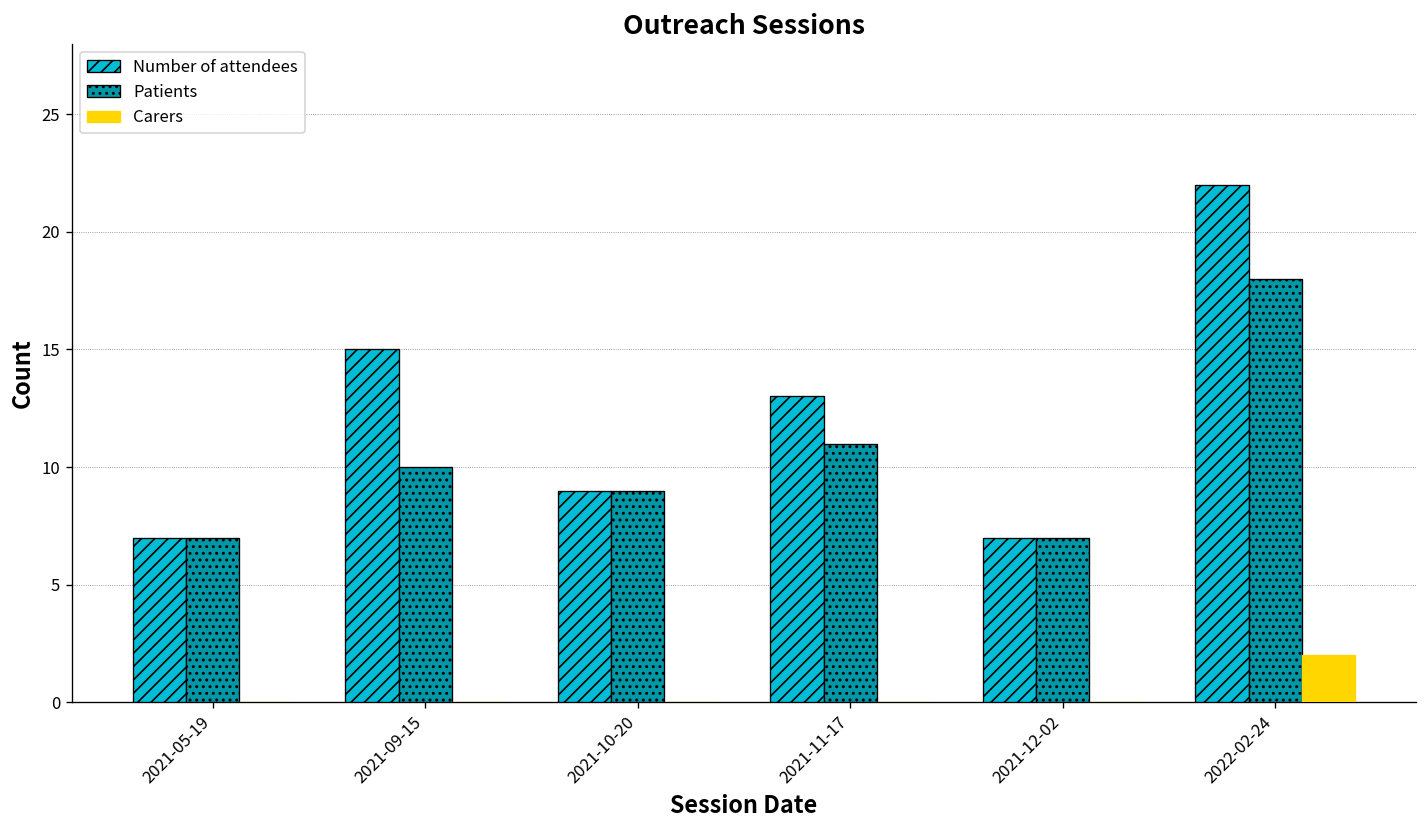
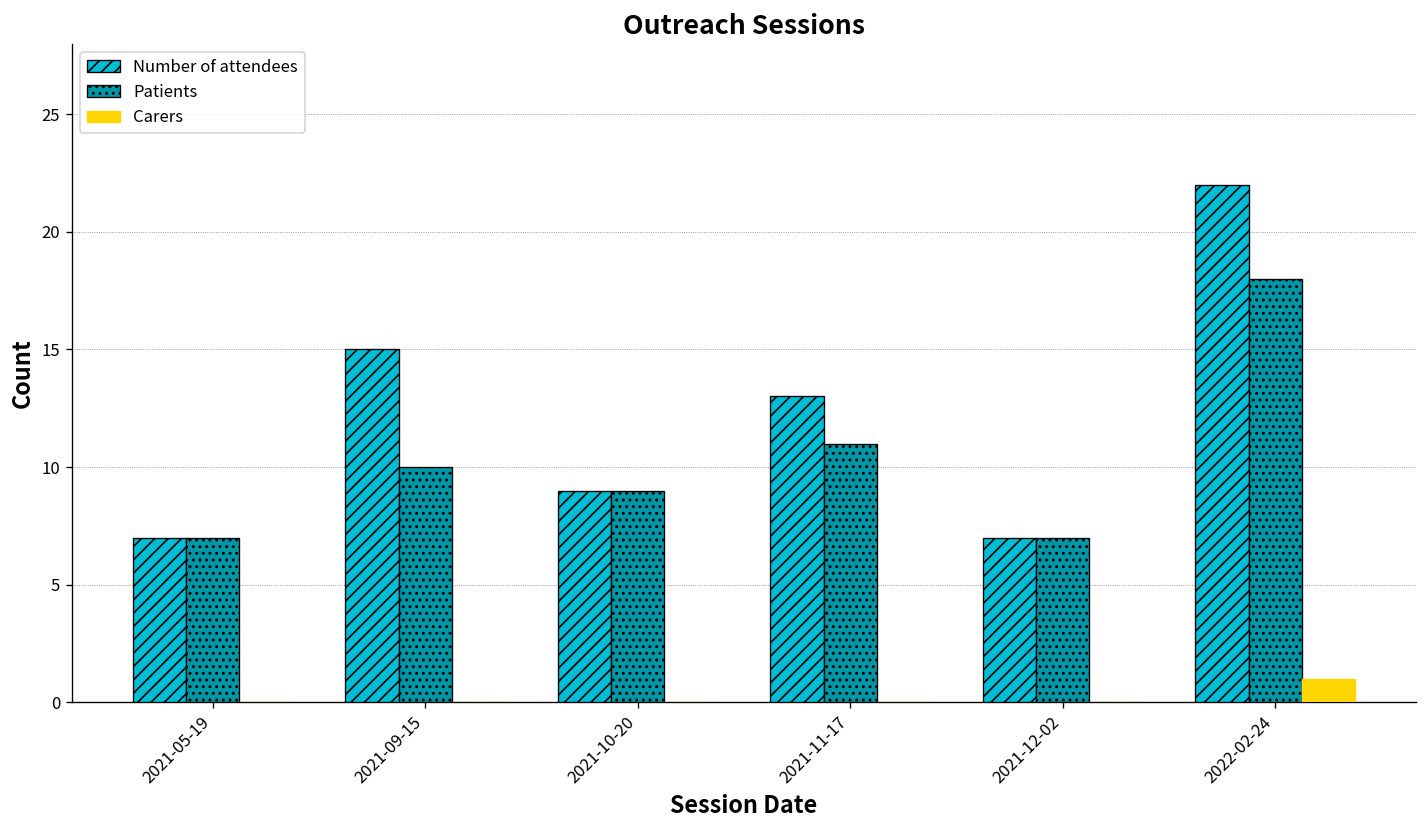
Carers, 2022-02-24: 2 -> 1
